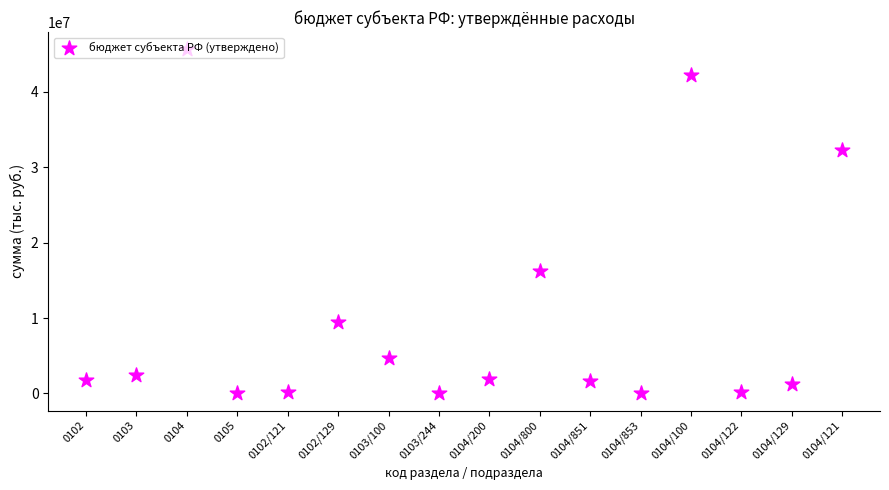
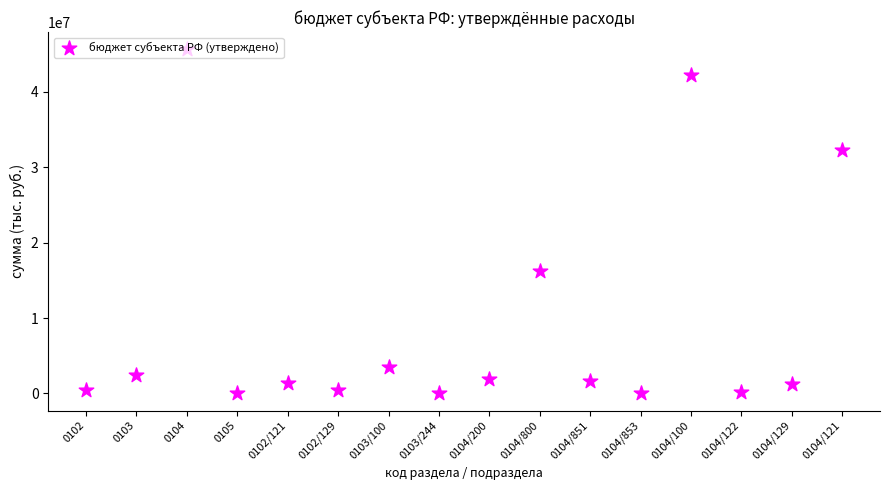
0102: 2000000 -> 0
0102/121: 0 -> 1000000
0102/129: 10000000 -> 0
0103/100: 5000000 -> 3000000
